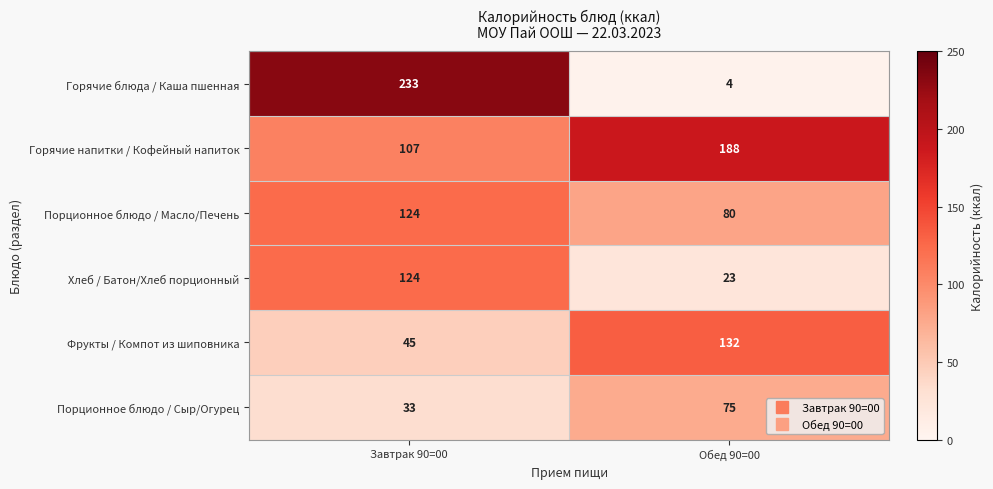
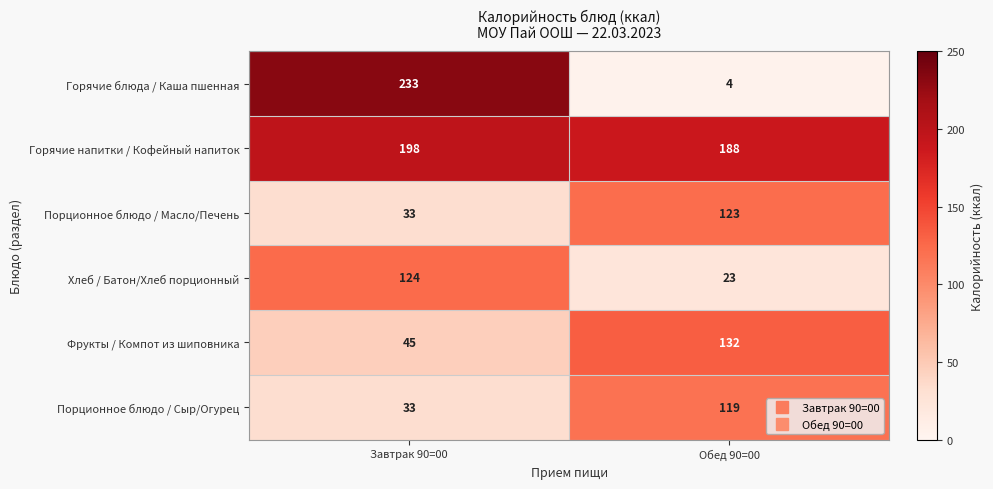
Горячие напитки / Кофейный напиток, Завтрак 90=00: 107 -> 198
Порционное блюдо / Масло/Печень, Завтрак 90=00: 124 -> 33
Порционное блюдо / Масло/Печень, Обед 90=00: 80 -> 123
Порционное блюдо / Сыр/Огурец, Обед 90=00: 75 -> 119
